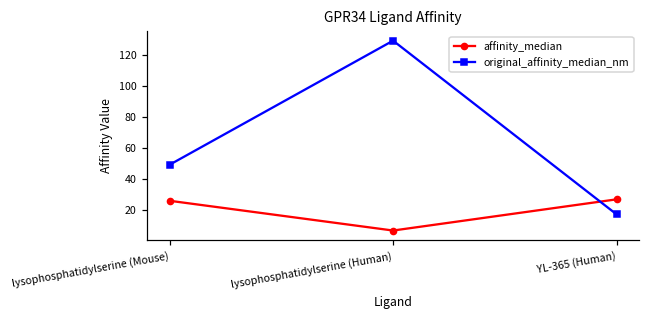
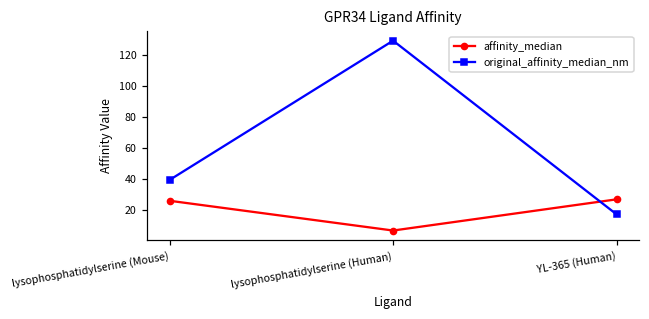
original_affinity_median_nm, lysophosphatidylserine (Mouse): 49 -> 39
